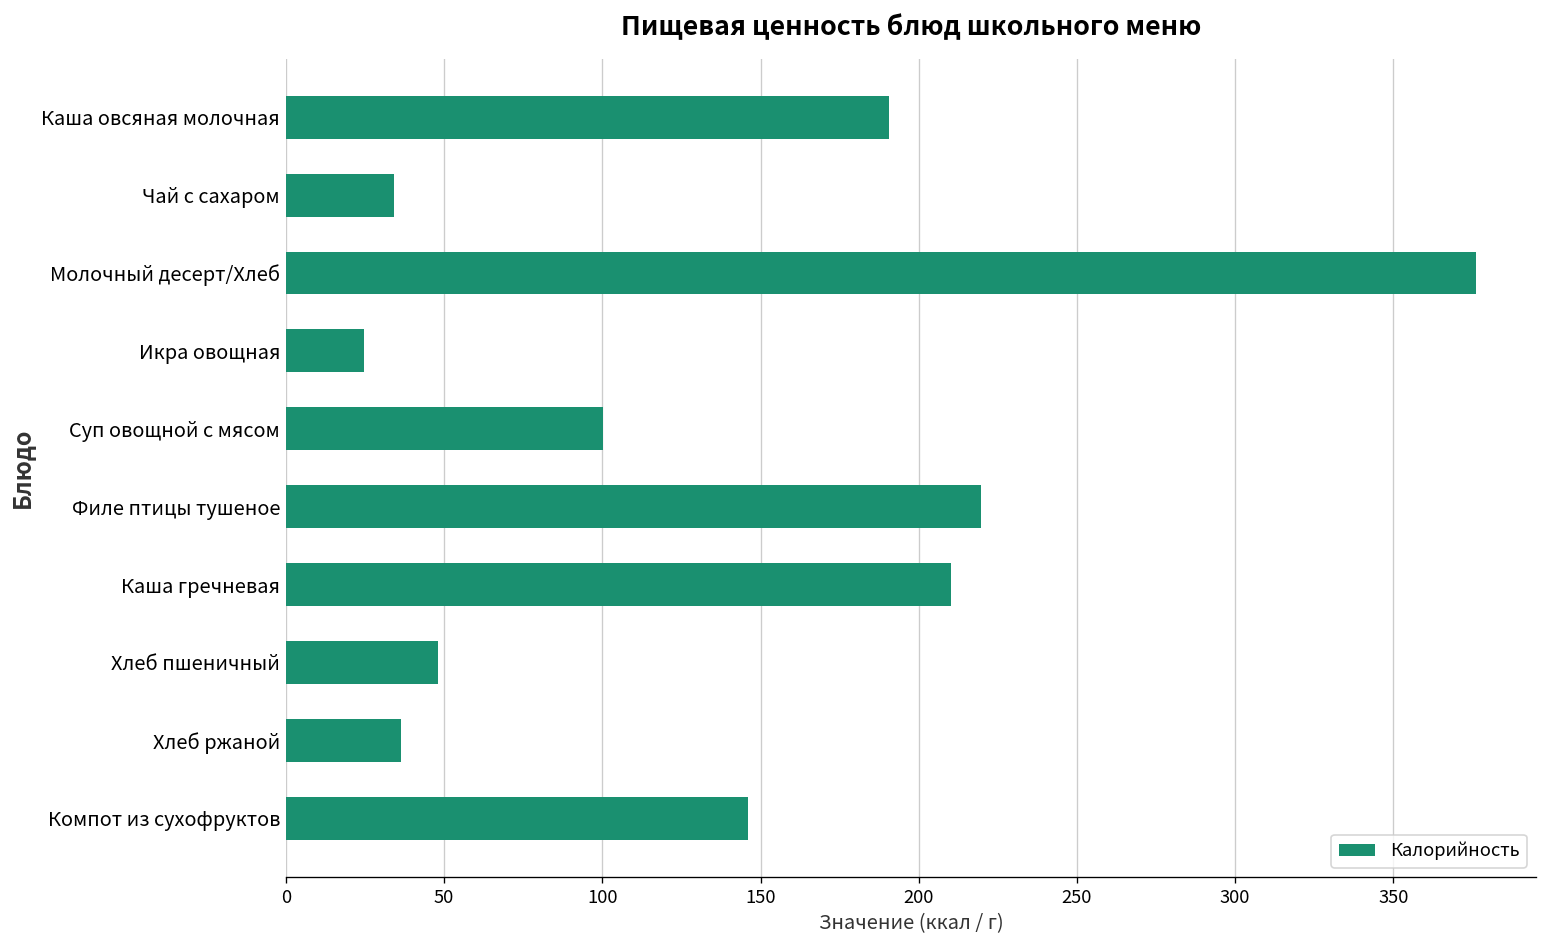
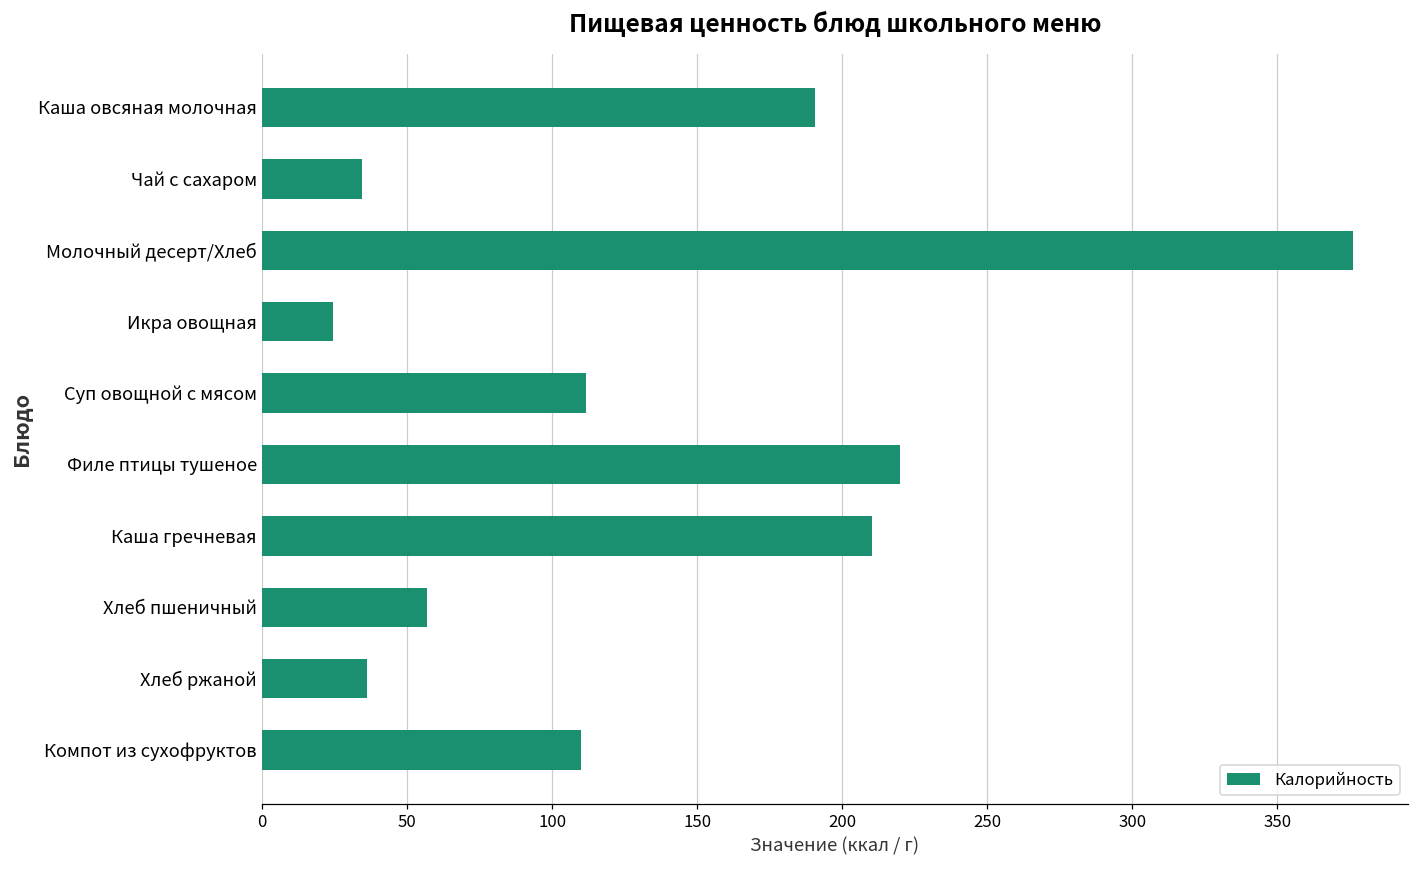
Суп овощной с мясом: 100 -> 112
Хлеб пшеничный: 48 -> 57
Компот из сухофруктов: 146 -> 110
